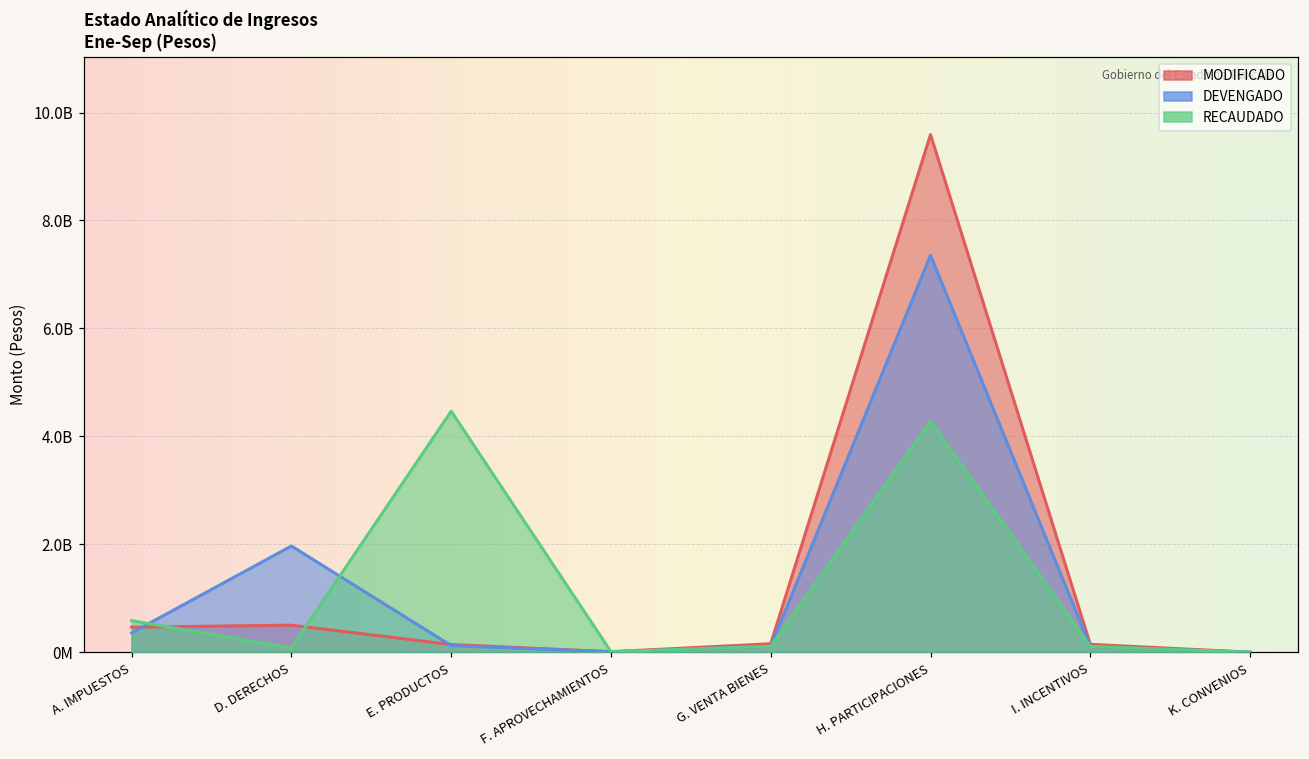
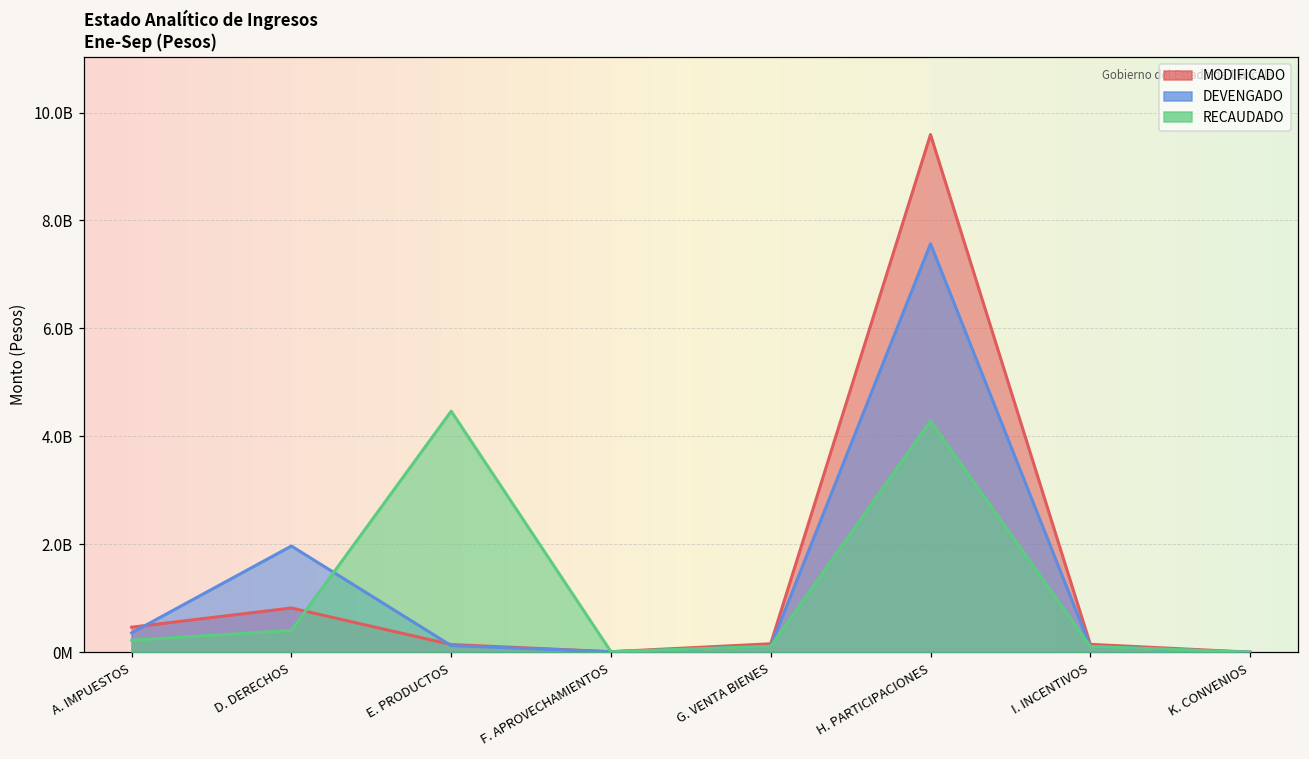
RECAUDADO, A. IMPUESTOS: 600000000 -> 200000000
MODIFICADO, D. DERECHOS: 500000000 -> 800000000
RECAUDADO, D. DERECHOS: 100000000 -> 400000000
DEVENGADO, H. PARTICIPACIONES: 7400000000 -> 7600000000
